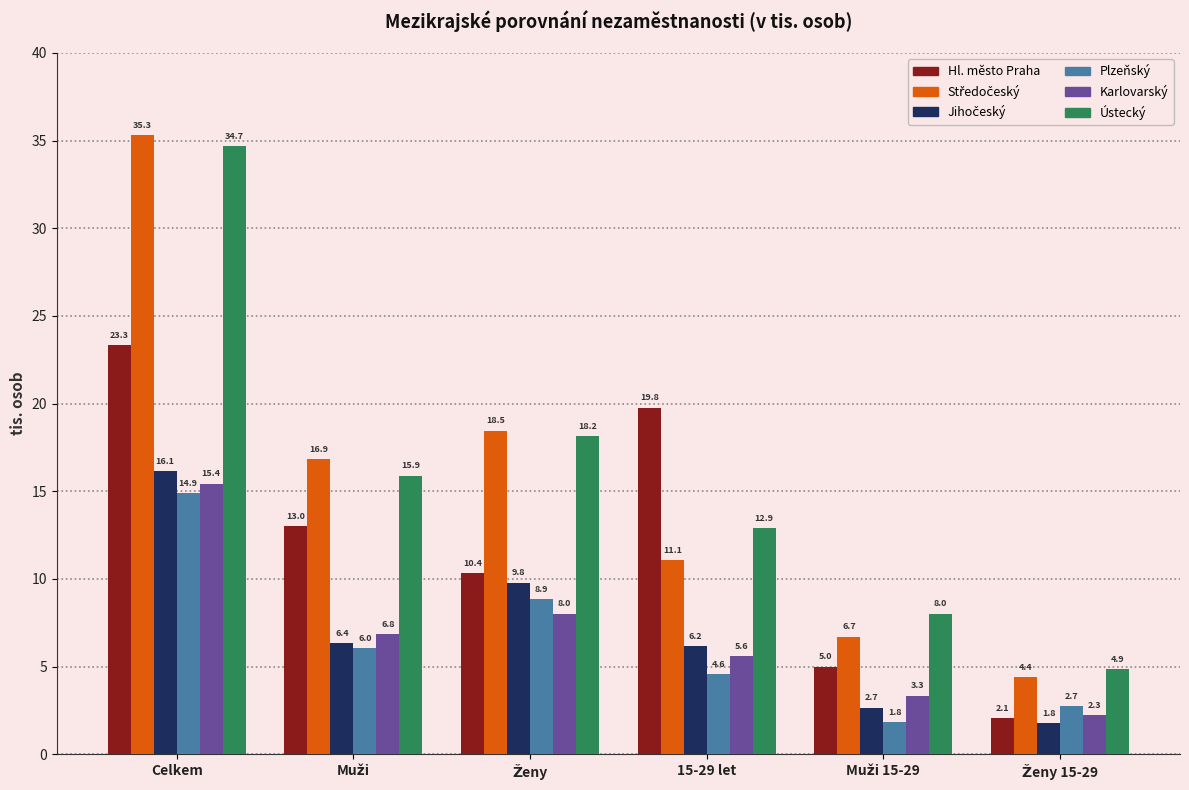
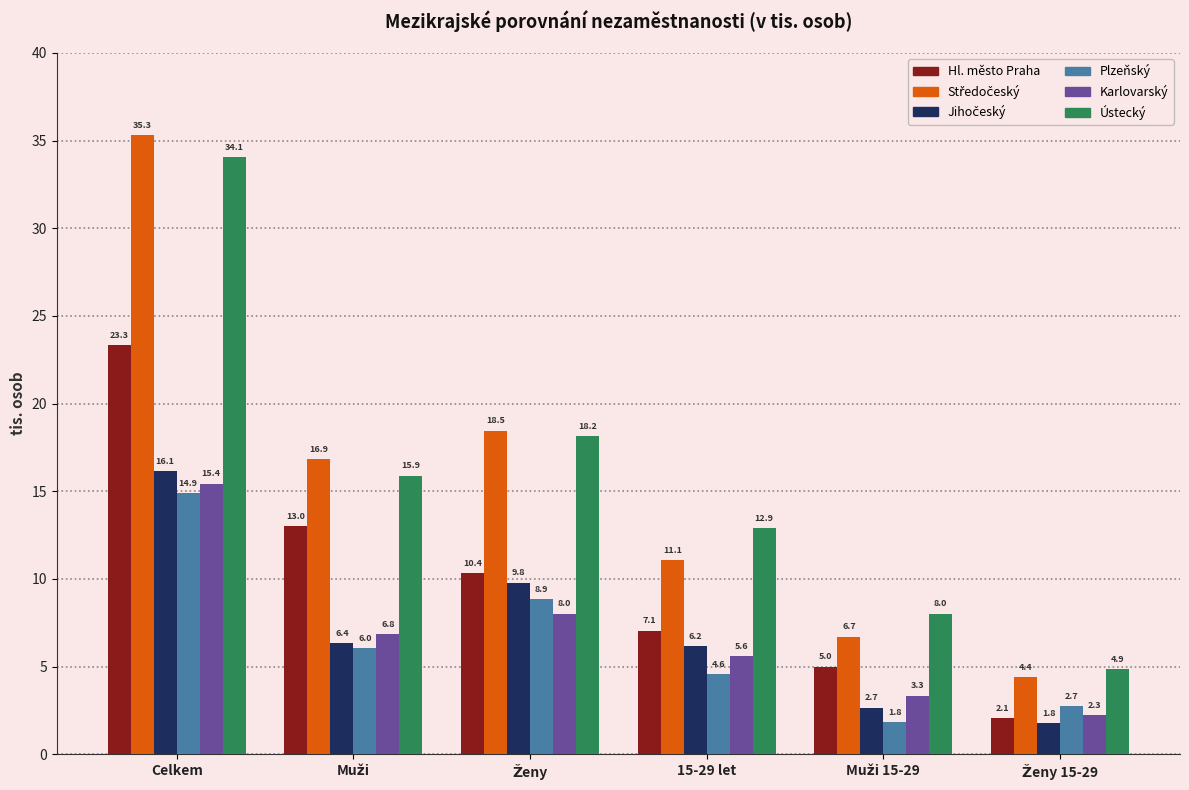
Ústecký, Celkem: 34.7 -> 34.1
Hl. město Praha, 15-29 let: 19.8 -> 7.1
